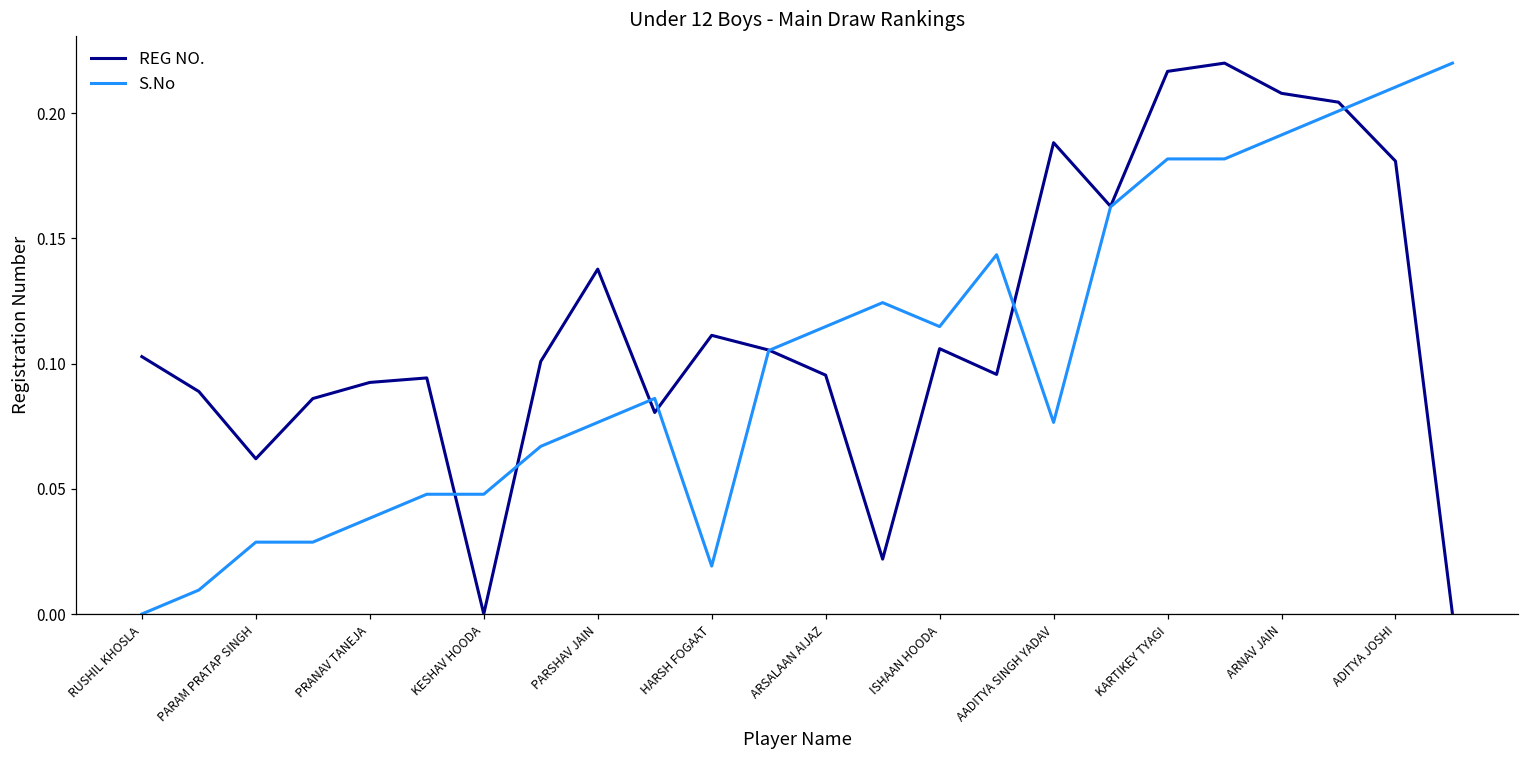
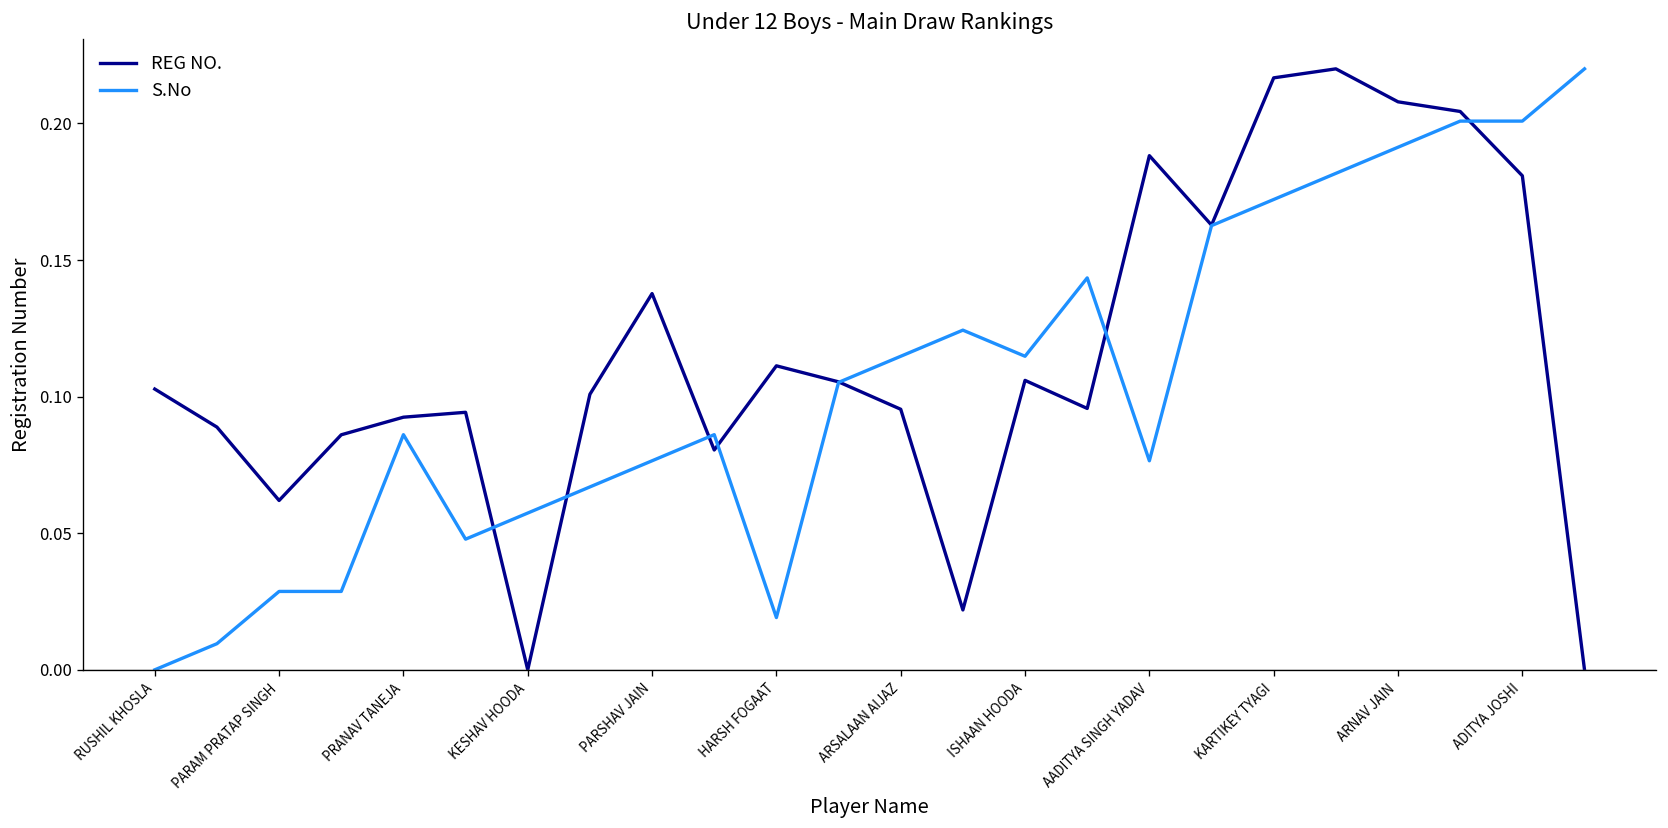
S.No, PRANAV TANEJA: 0.038 -> 0.086
S.No, KESHAV HOODA: 0.048 -> 0.057
S.No, KARTIKEY TYAGI: 0.182 -> 0.172
S.No, ADITYA JOSHI: 0.210 -> 0.201
